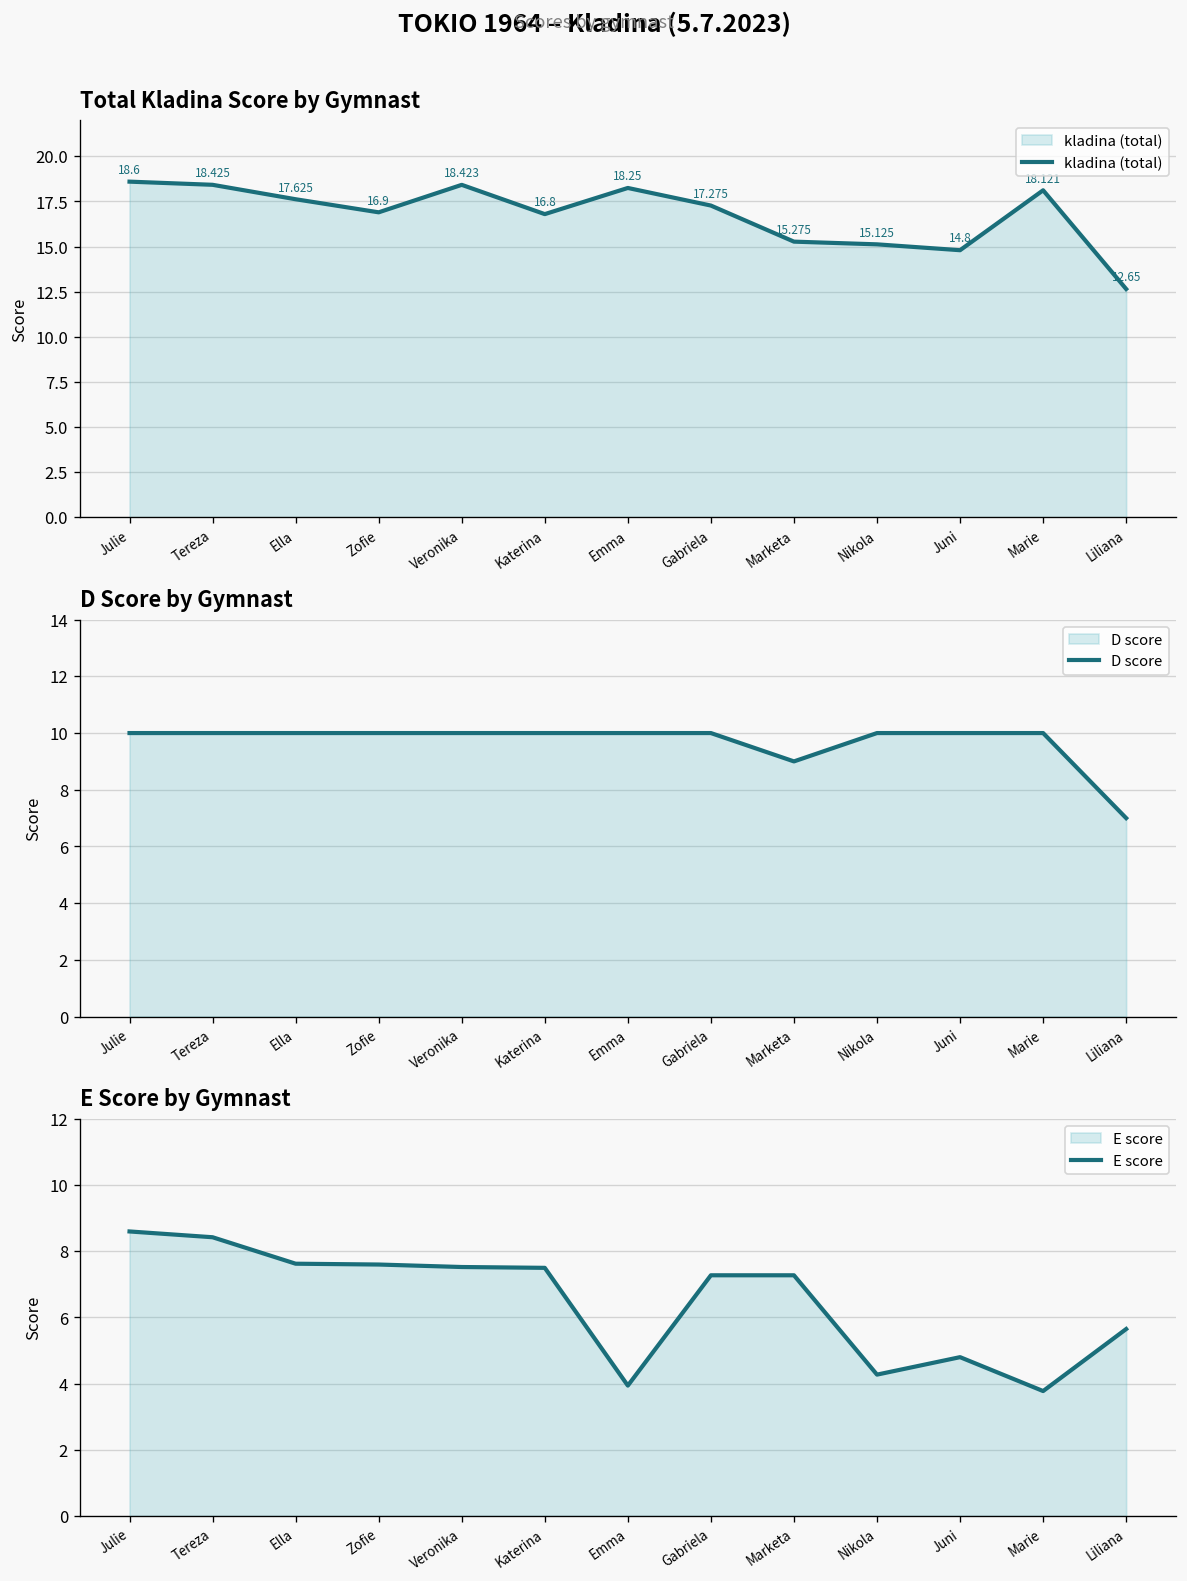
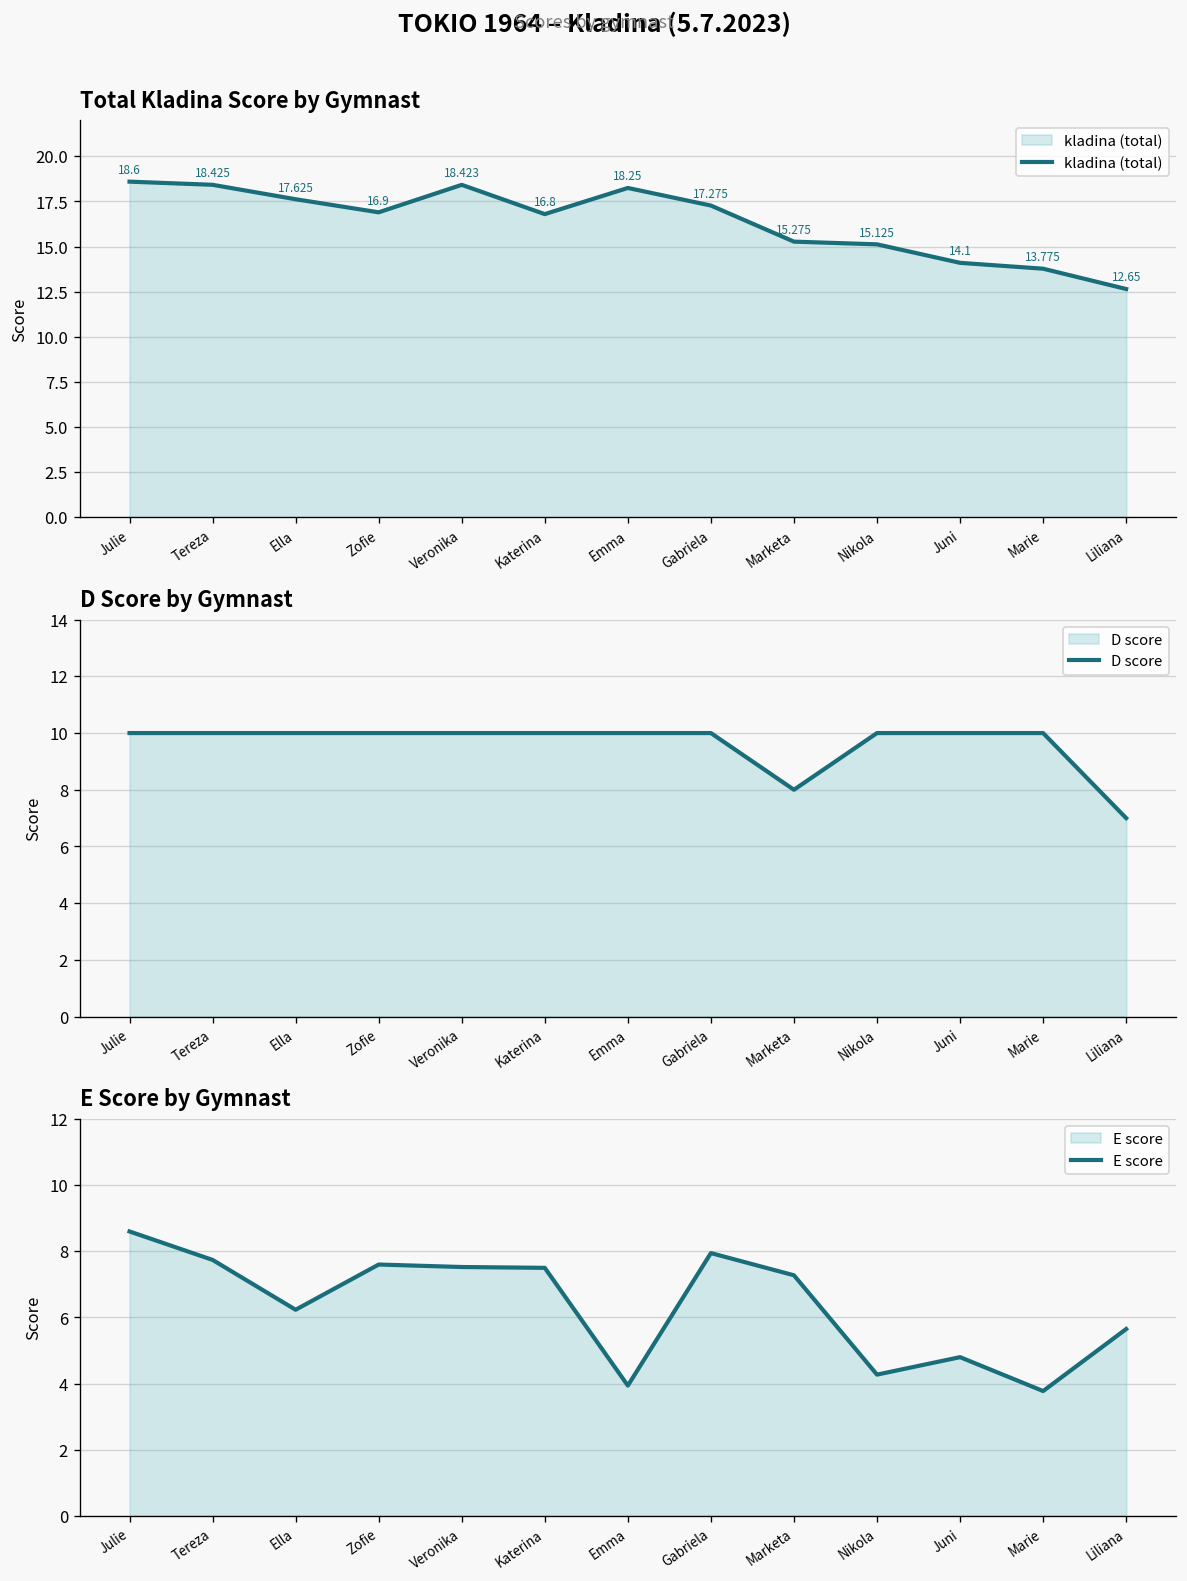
Total Kladina Score by Gymnast, Juni: 14.8 -> 14.1
Total Kladina Score by Gymnast, Marie: 18.1 -> 13.8
D Score by Gymnast, Marketa: 9 -> 8
E Score by Gymnast, Tereza: 8.4 -> 7.7
E Score by Gymnast, Ella: 7.6 -> 6.2
E Score by Gymnast, Gabriela: 7.3 -> 7.9
